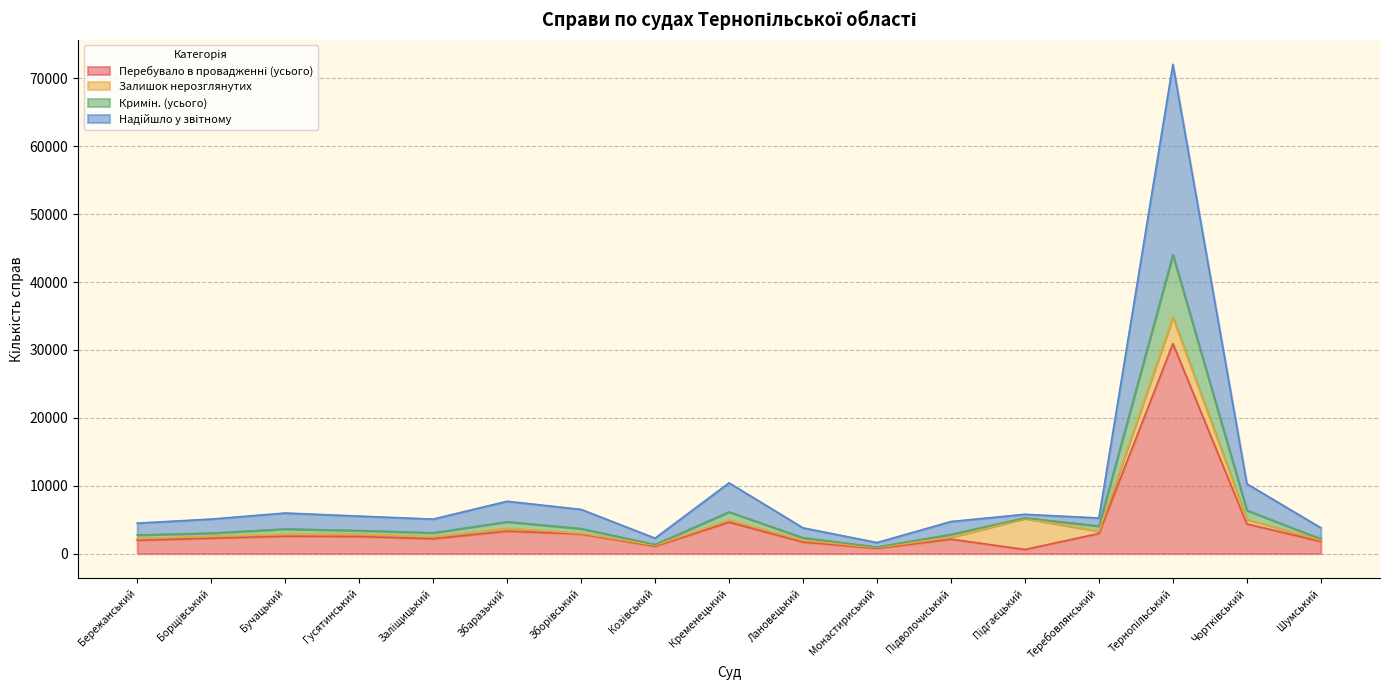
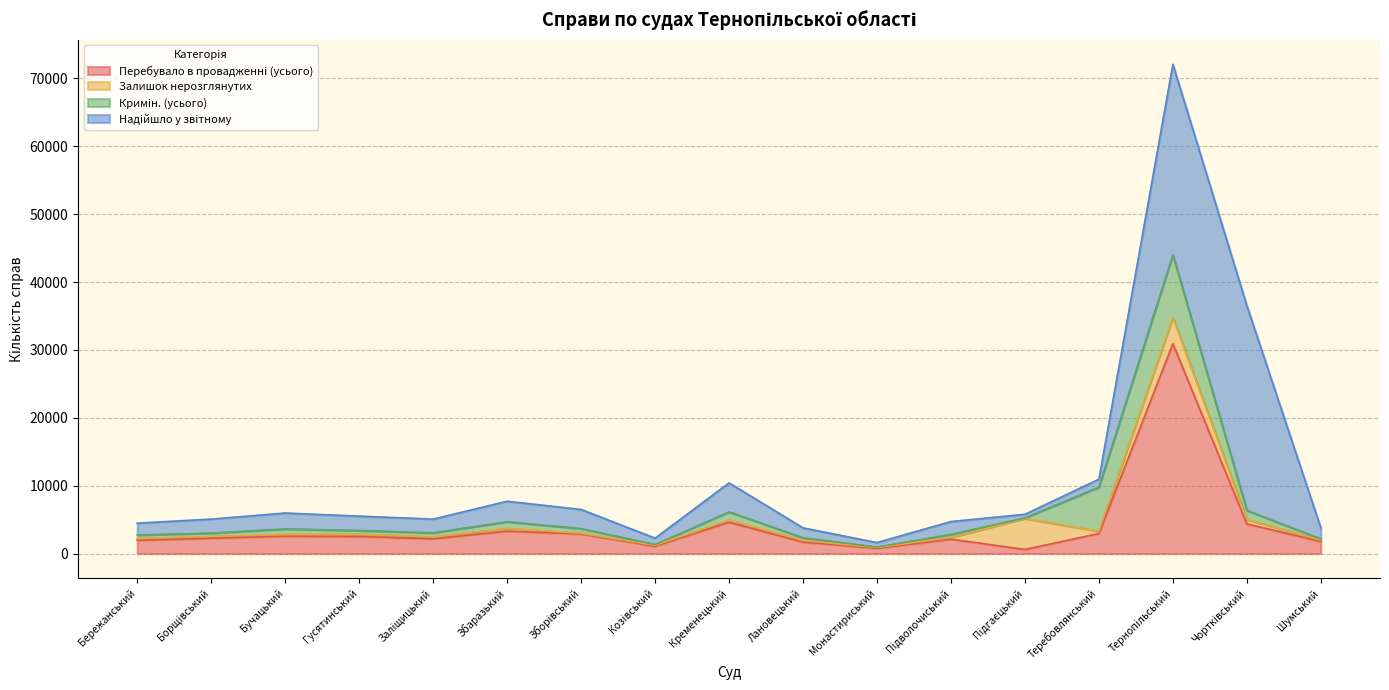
Кримін. (усього), Теребовлянський: 1000 -> 6000
Надійшло у звітному, Чортківський: 4000 -> 30000
